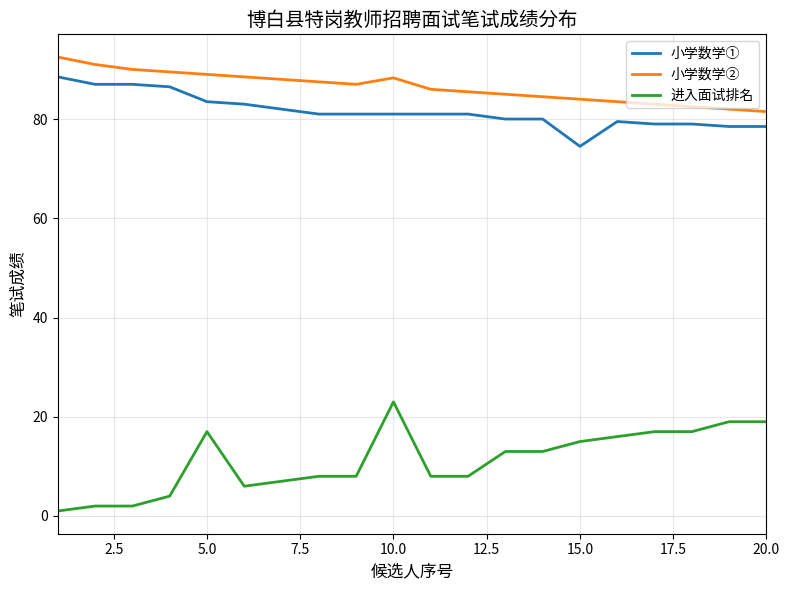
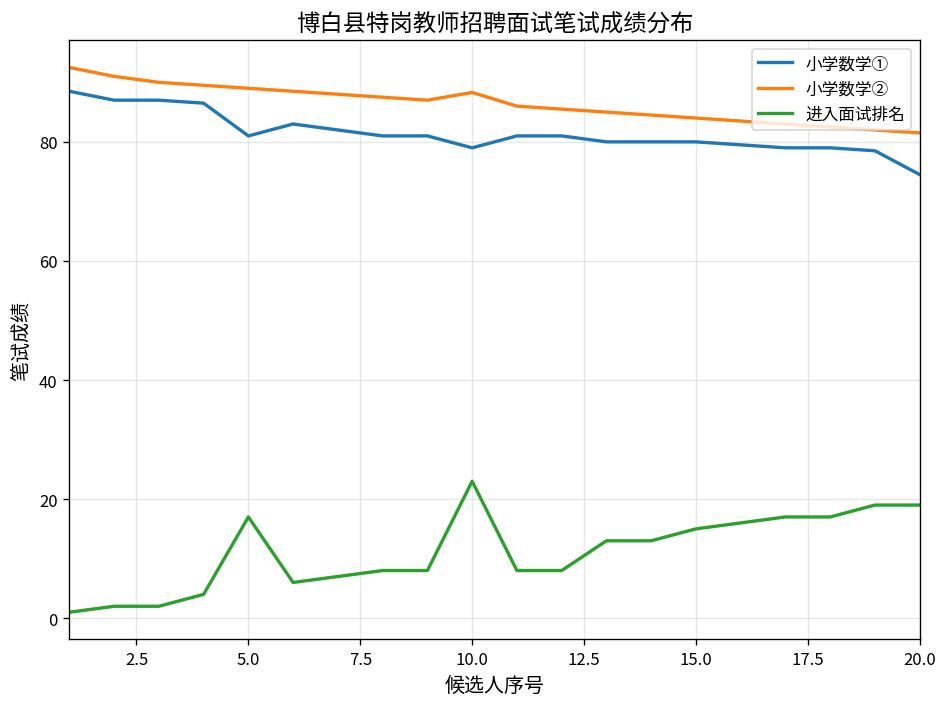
小学数学①, 5.0: 84 -> 81
小学数学①, 10.0: 81 -> 79
小学数学①, 15.0: 75 -> 80
小学数学①, 20.0: 79 -> 75
